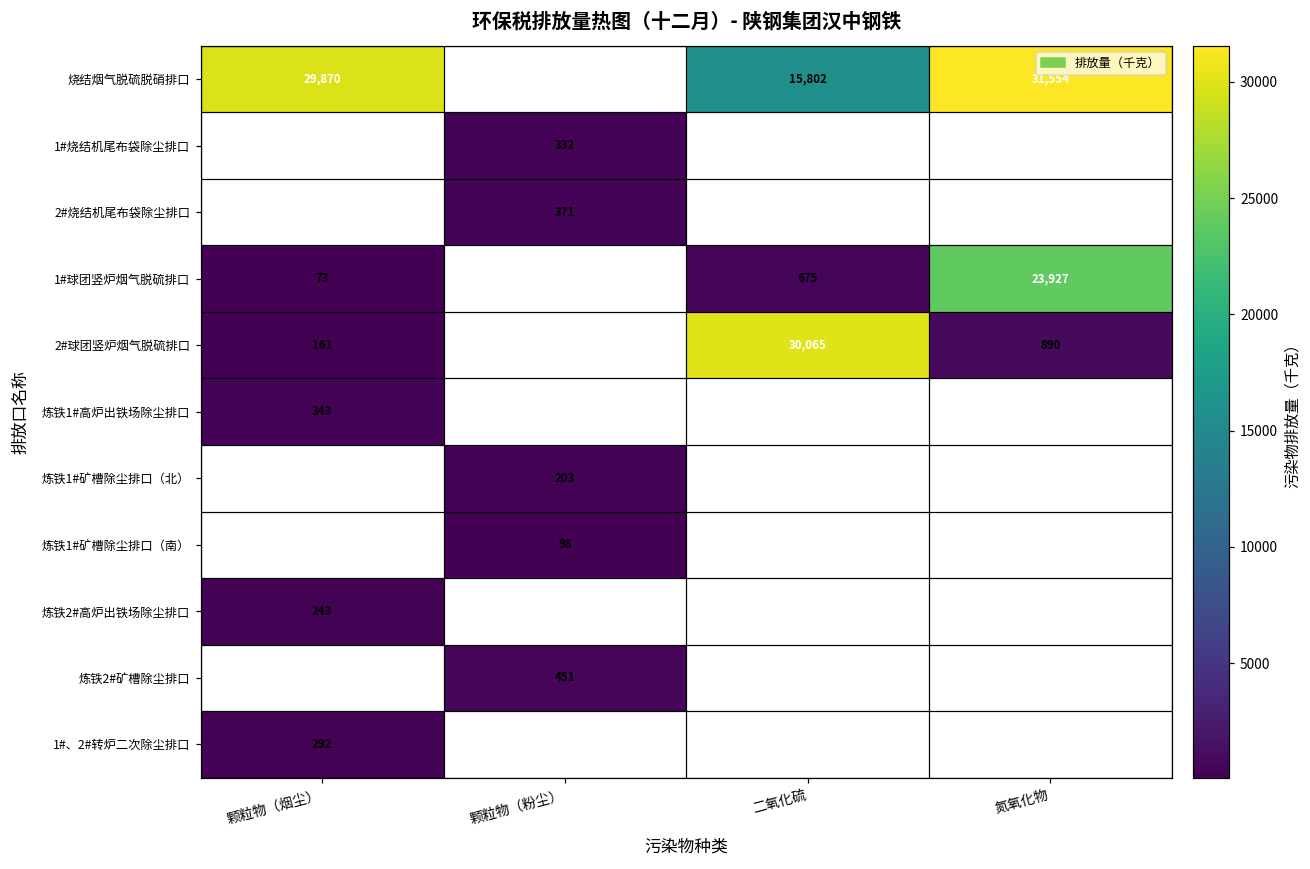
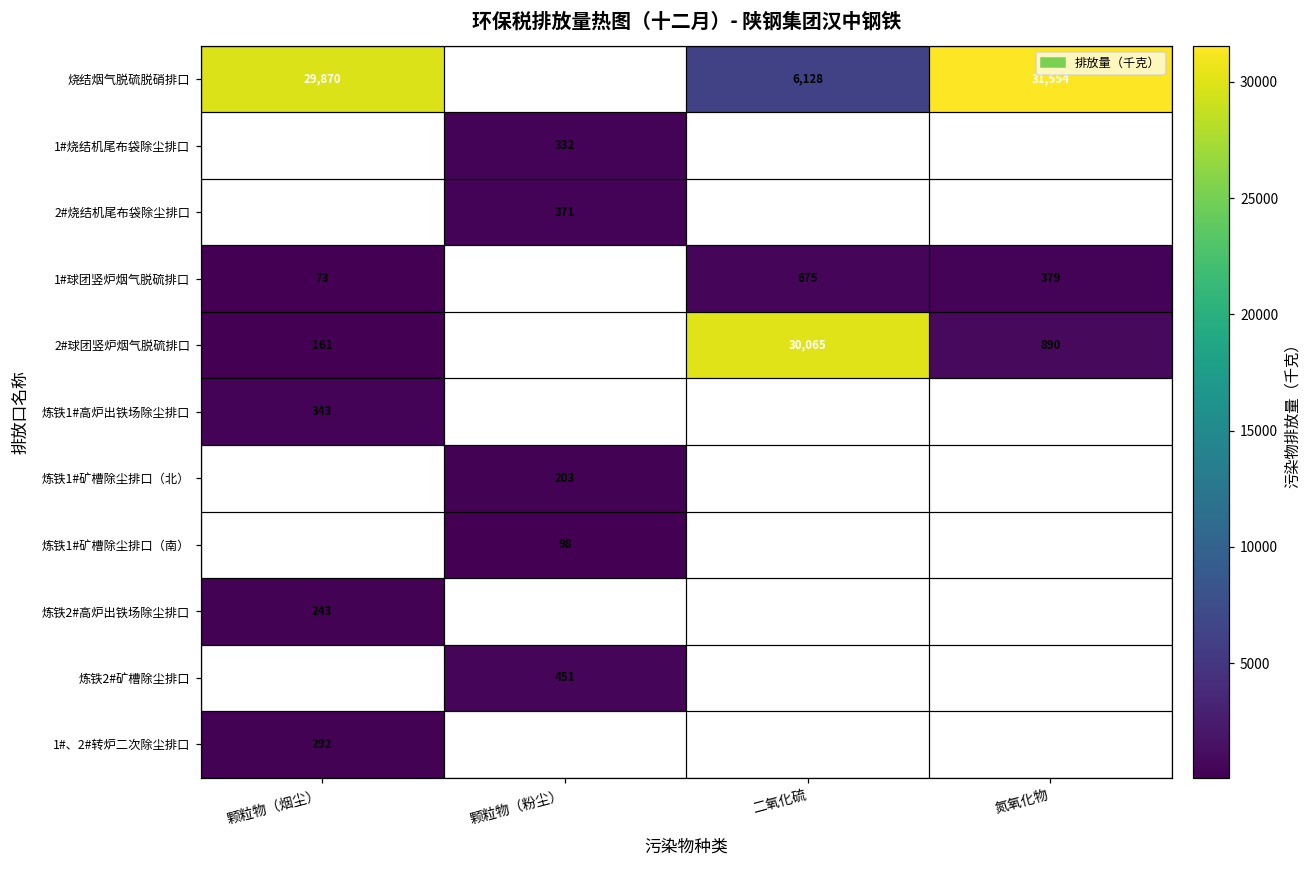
烧结烟气脱硫脱硝排口, 二氧化硫: 15,802 -> 6,128
1#球团竖炉烟气脱硫排口, 氮氧化物: 23,927 -> 379
